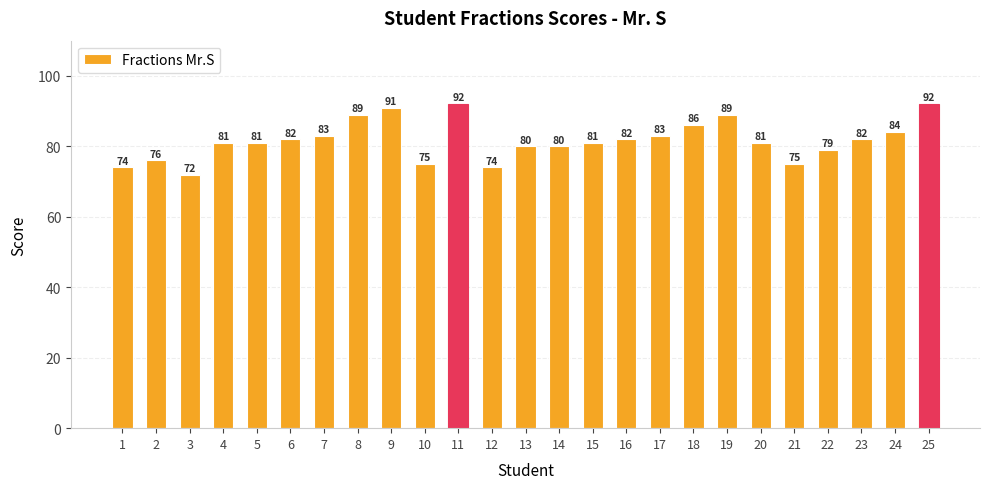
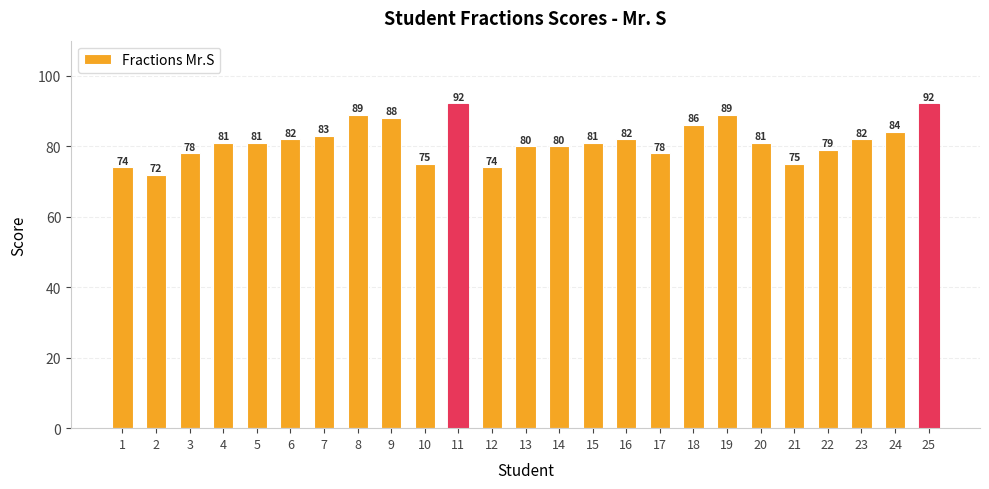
2: 76 -> 72
3: 72 -> 78
9: 91 -> 88
17: 83 -> 78
